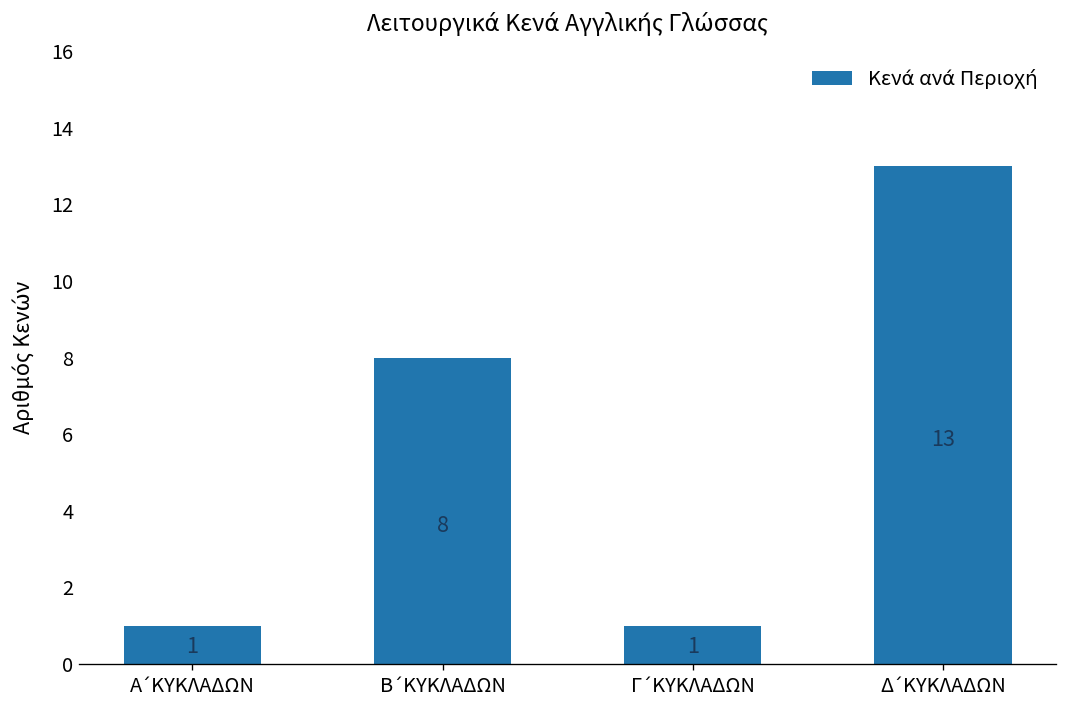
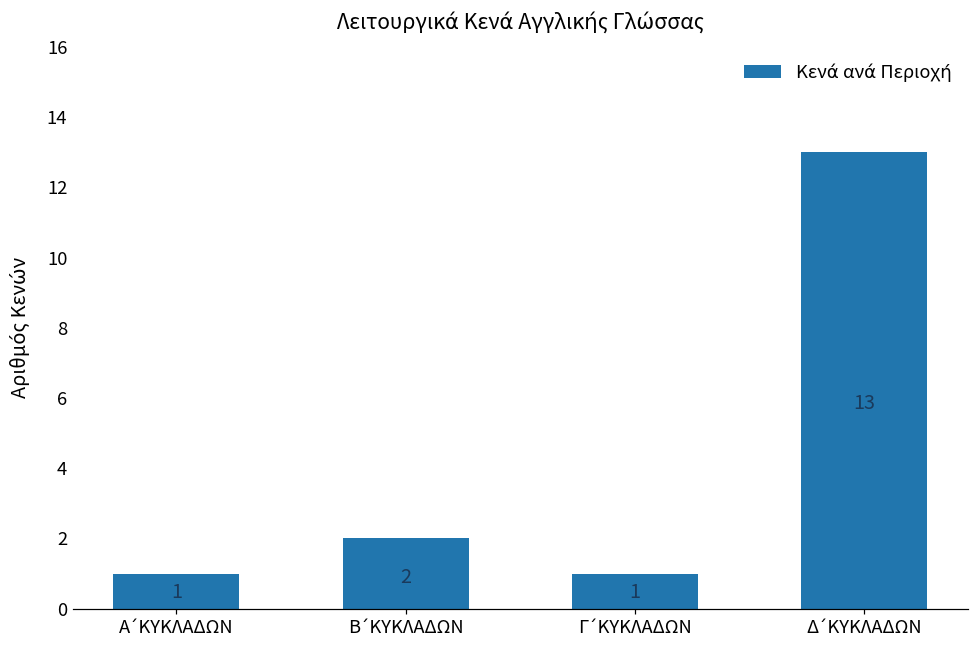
Β΄ΚΥΚΛΑΔΩΝ: 8 -> 2
